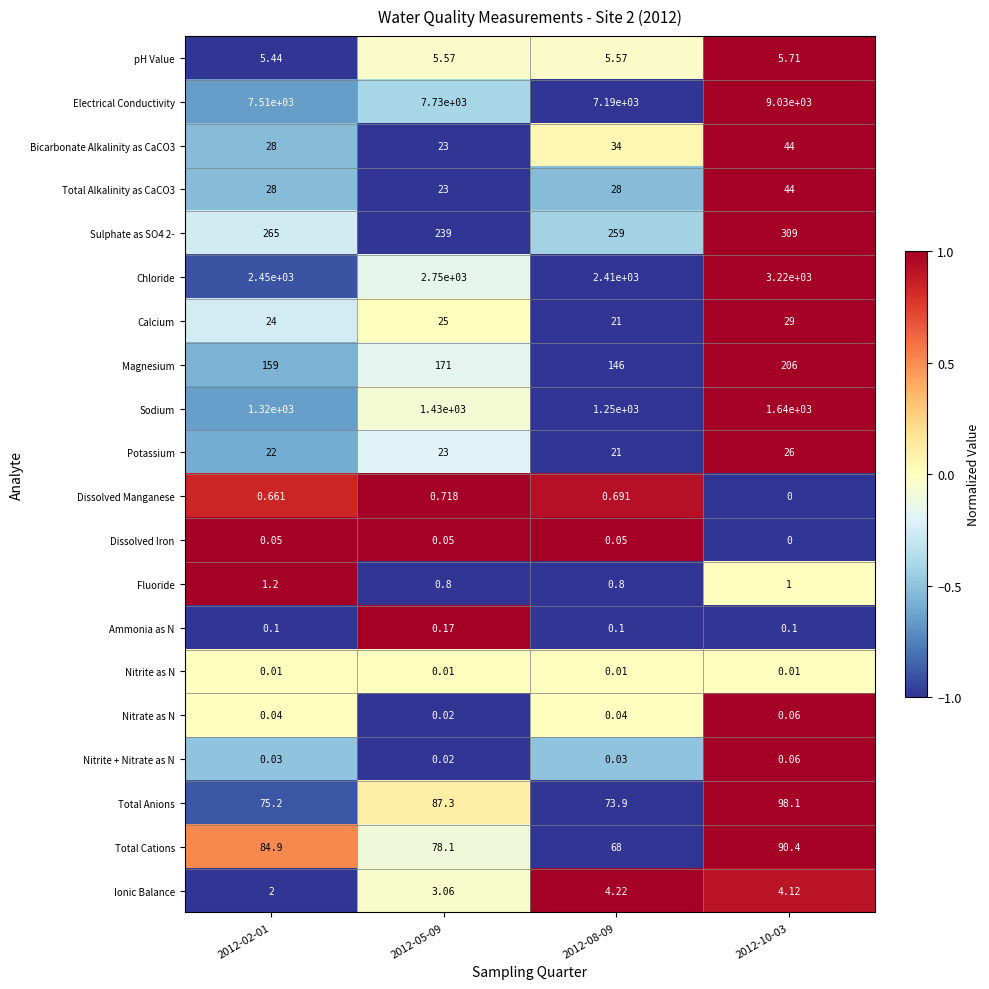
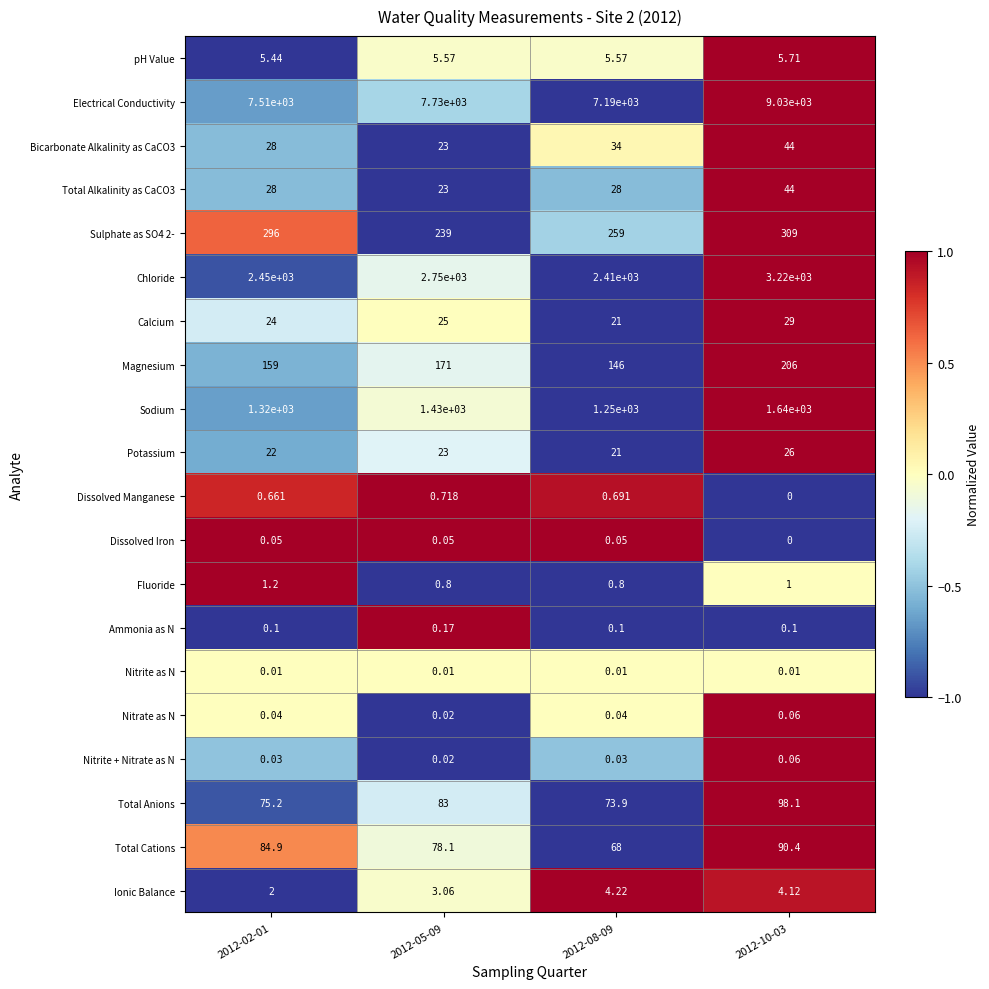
Sulphate as SO4 2-, 2012-02-01: 265 -> 296
Total Anions, 2012-05-09: 87.3 -> 83
